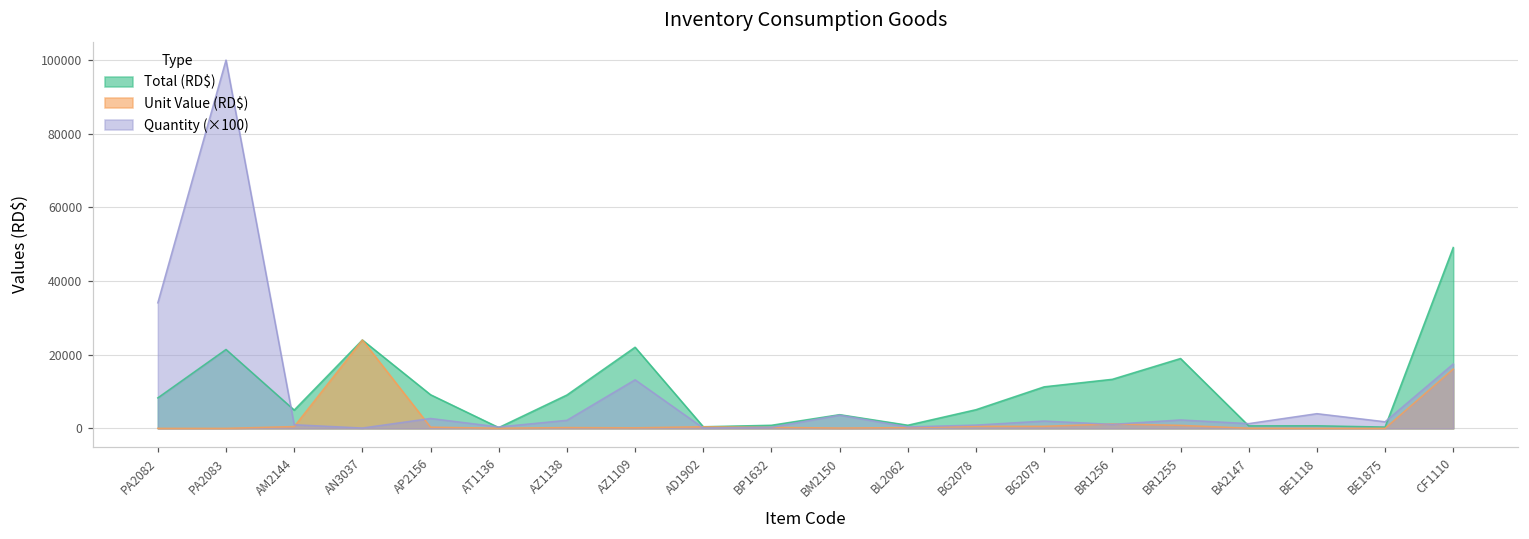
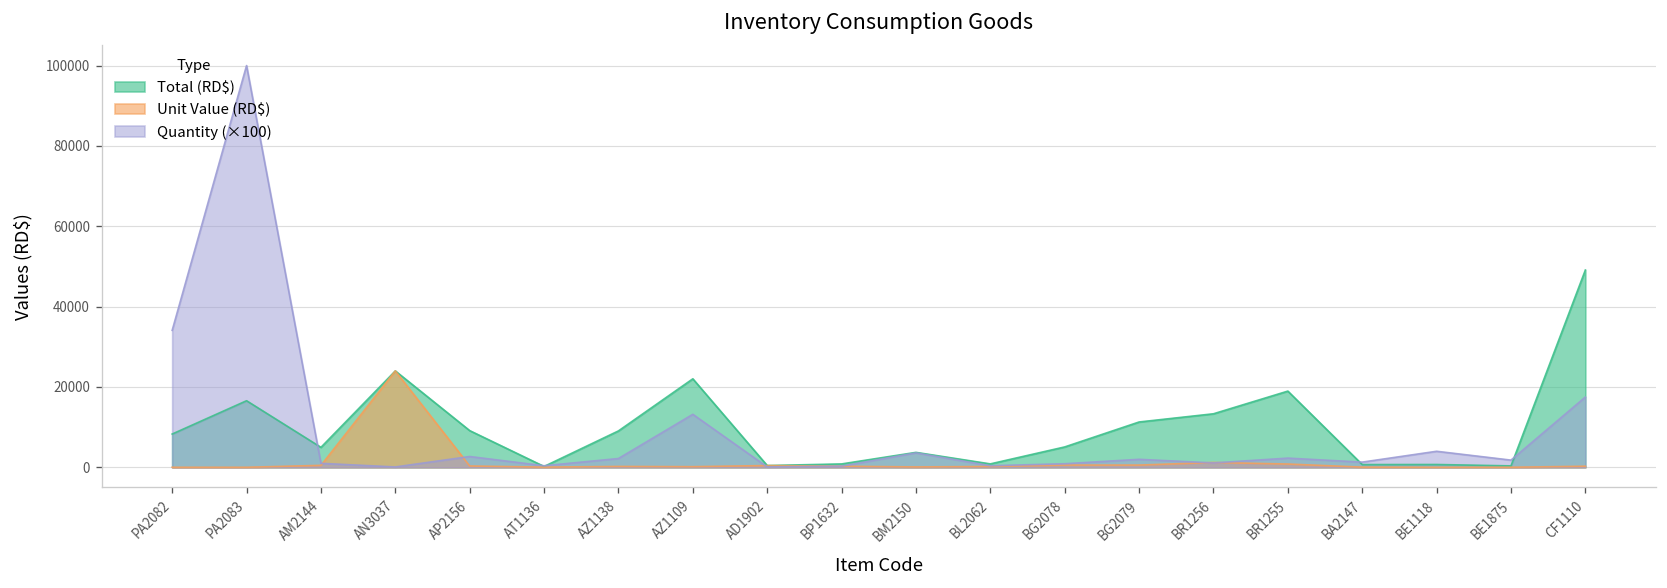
Total (RD$), PA2083: 21000 -> 17000
Unit Value (RD$), CF1110: 16000 -> 0
